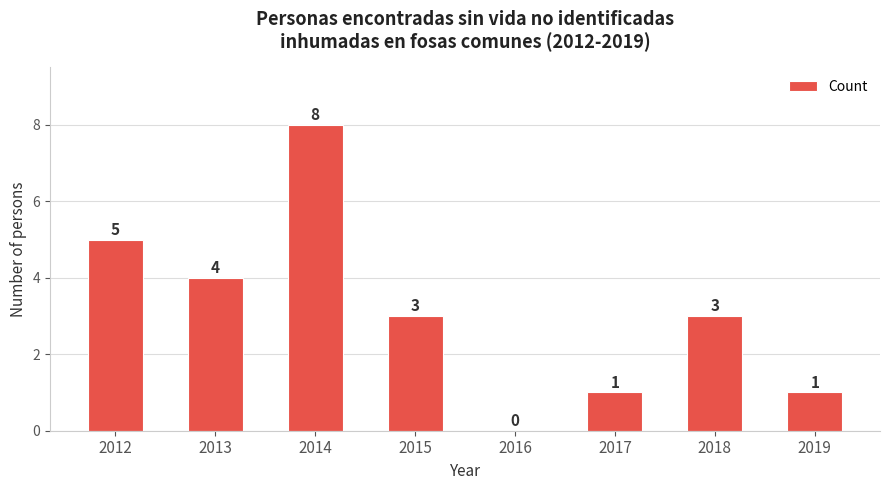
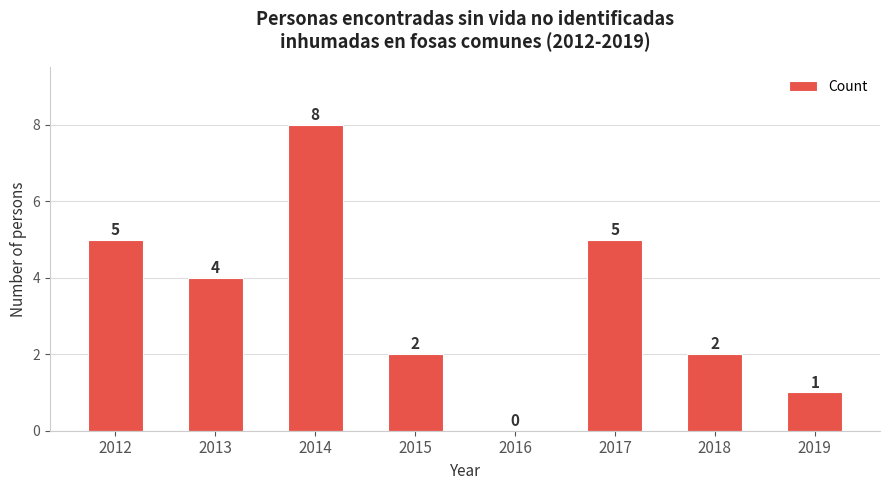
2015: 3 -> 2
2017: 1 -> 5
2018: 3 -> 2
